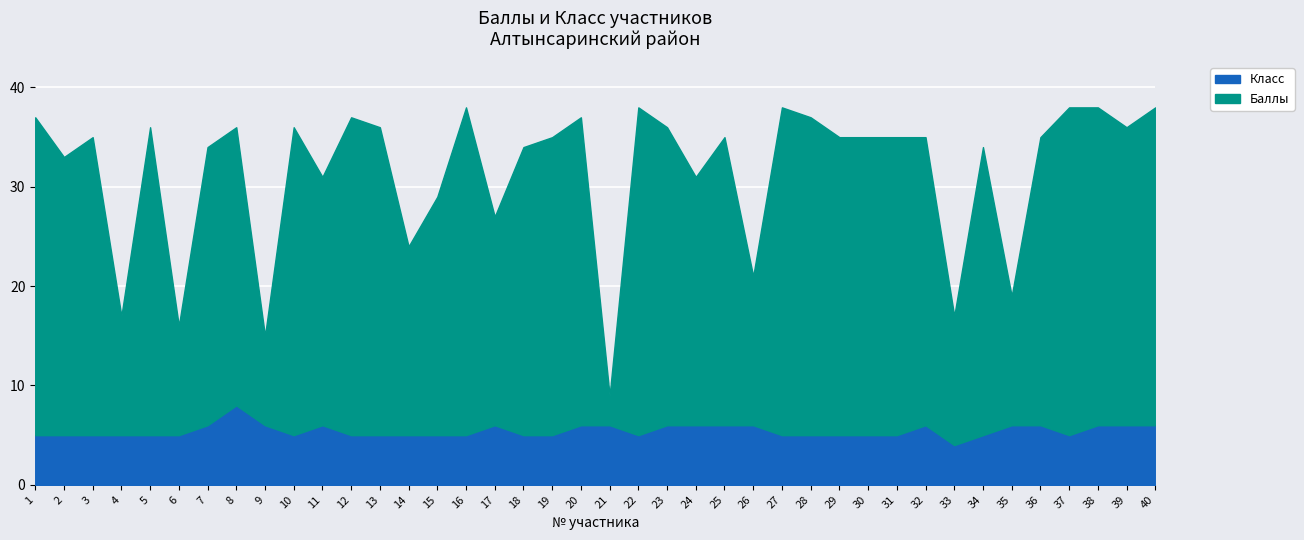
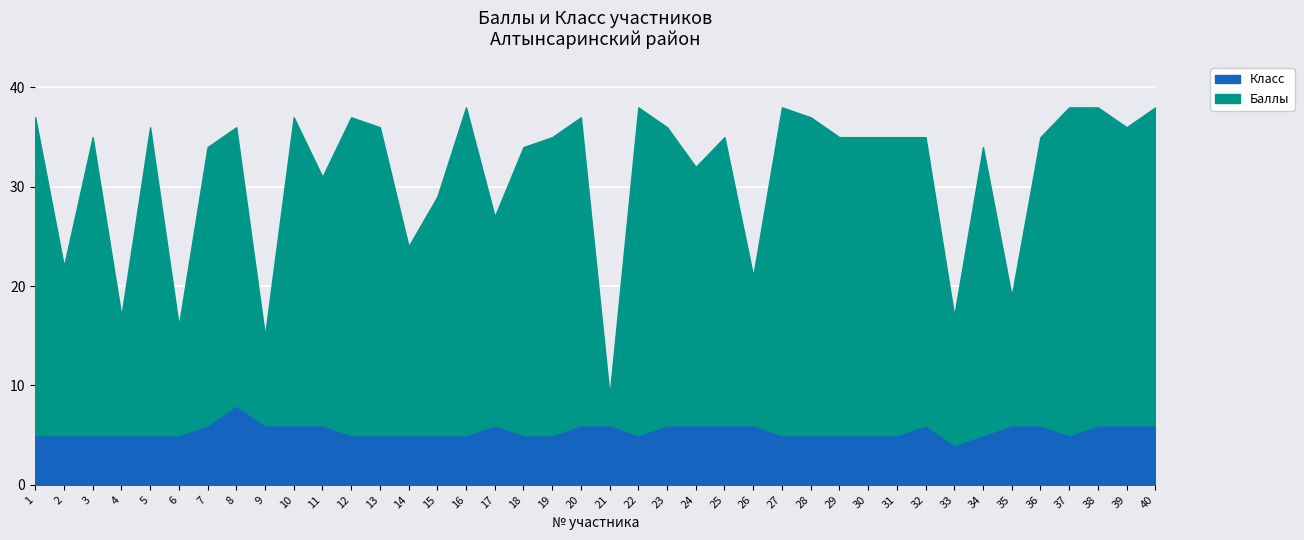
Баллы, 2: 28 -> 17
Класс, 10: 5 -> 6
Баллы, 24: 25 -> 26
